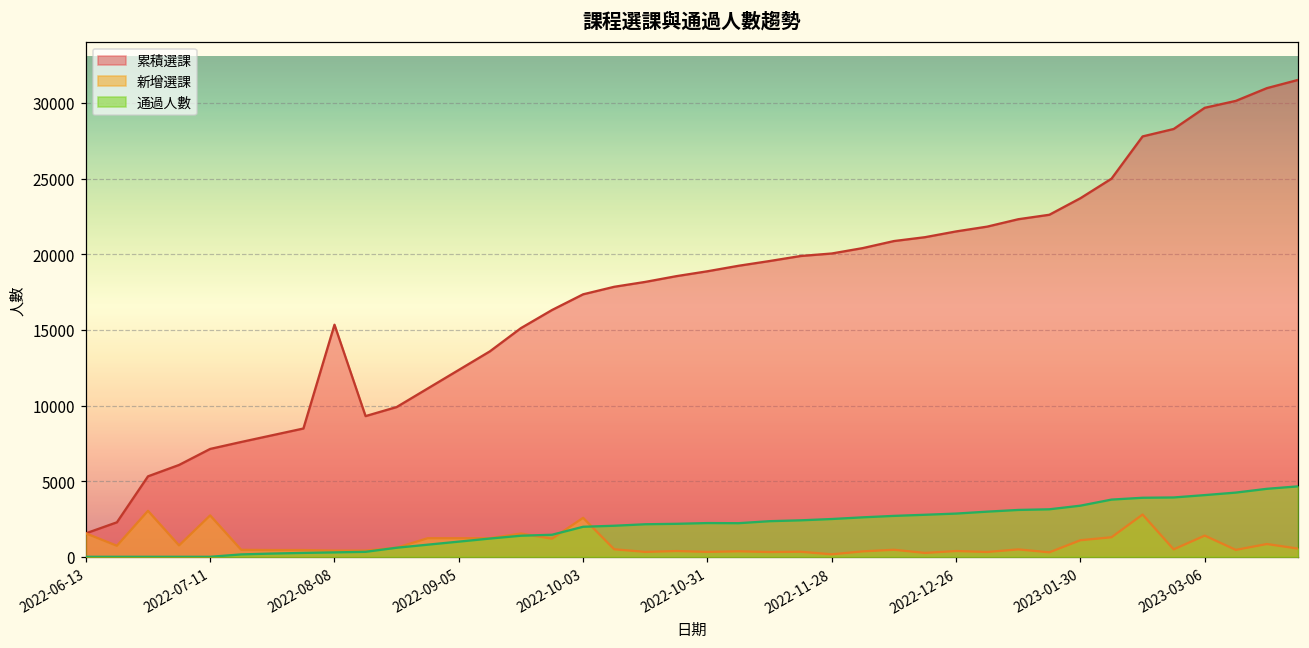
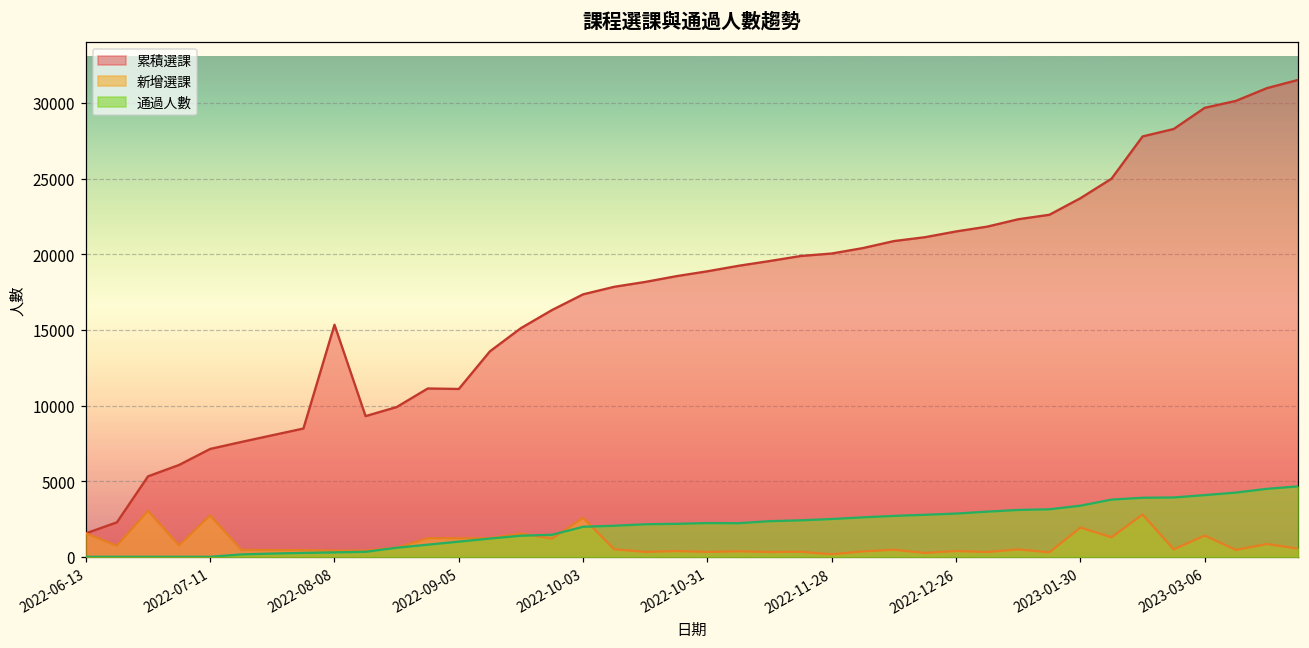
累積選課, 2022-09-05: 12400 -> 11100
新增選課, 2023-01-30: 1100 -> 1900
